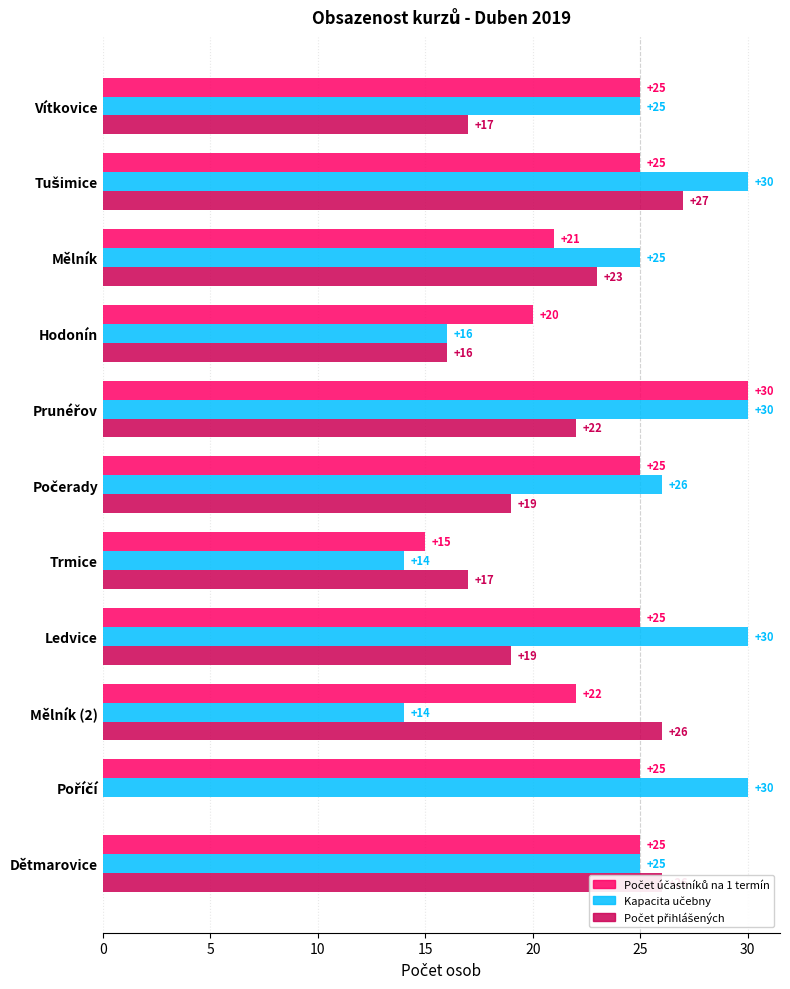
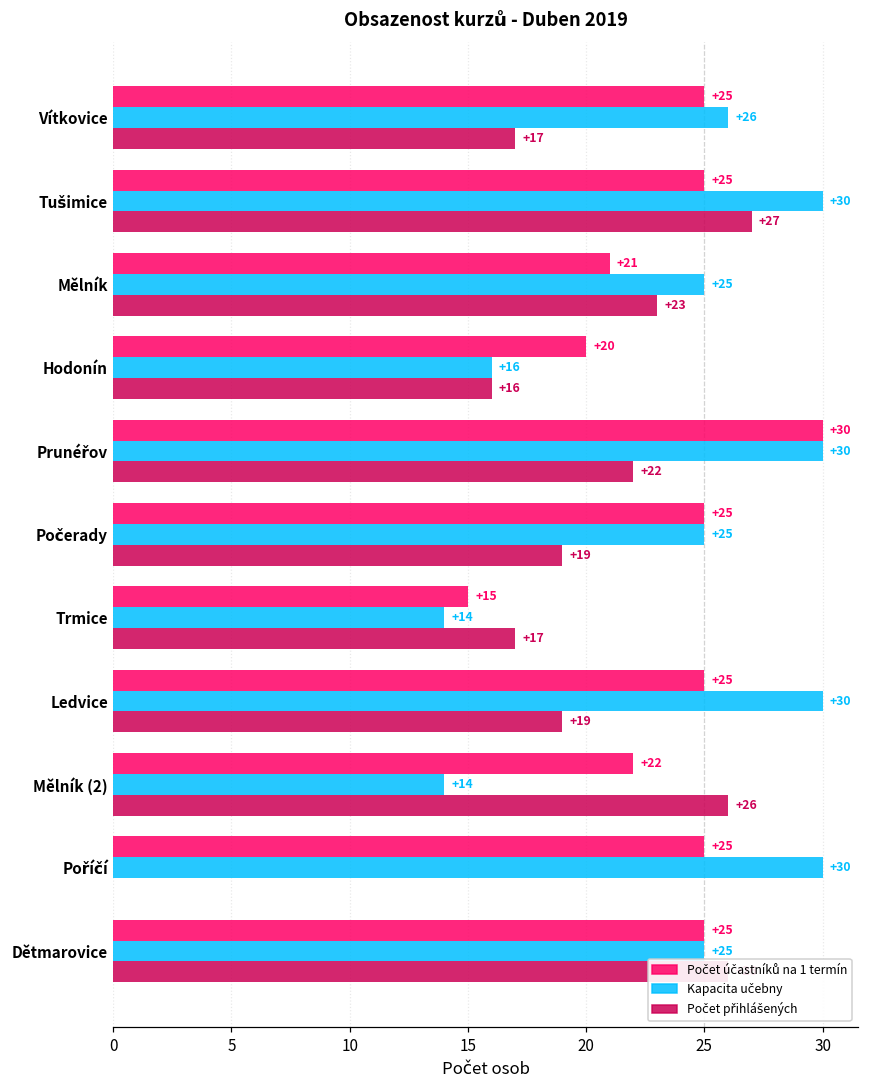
Kapacita učebny, Vítkovice: +25 -> +26
Kapacita učebny, Počerady: +26 -> +25
